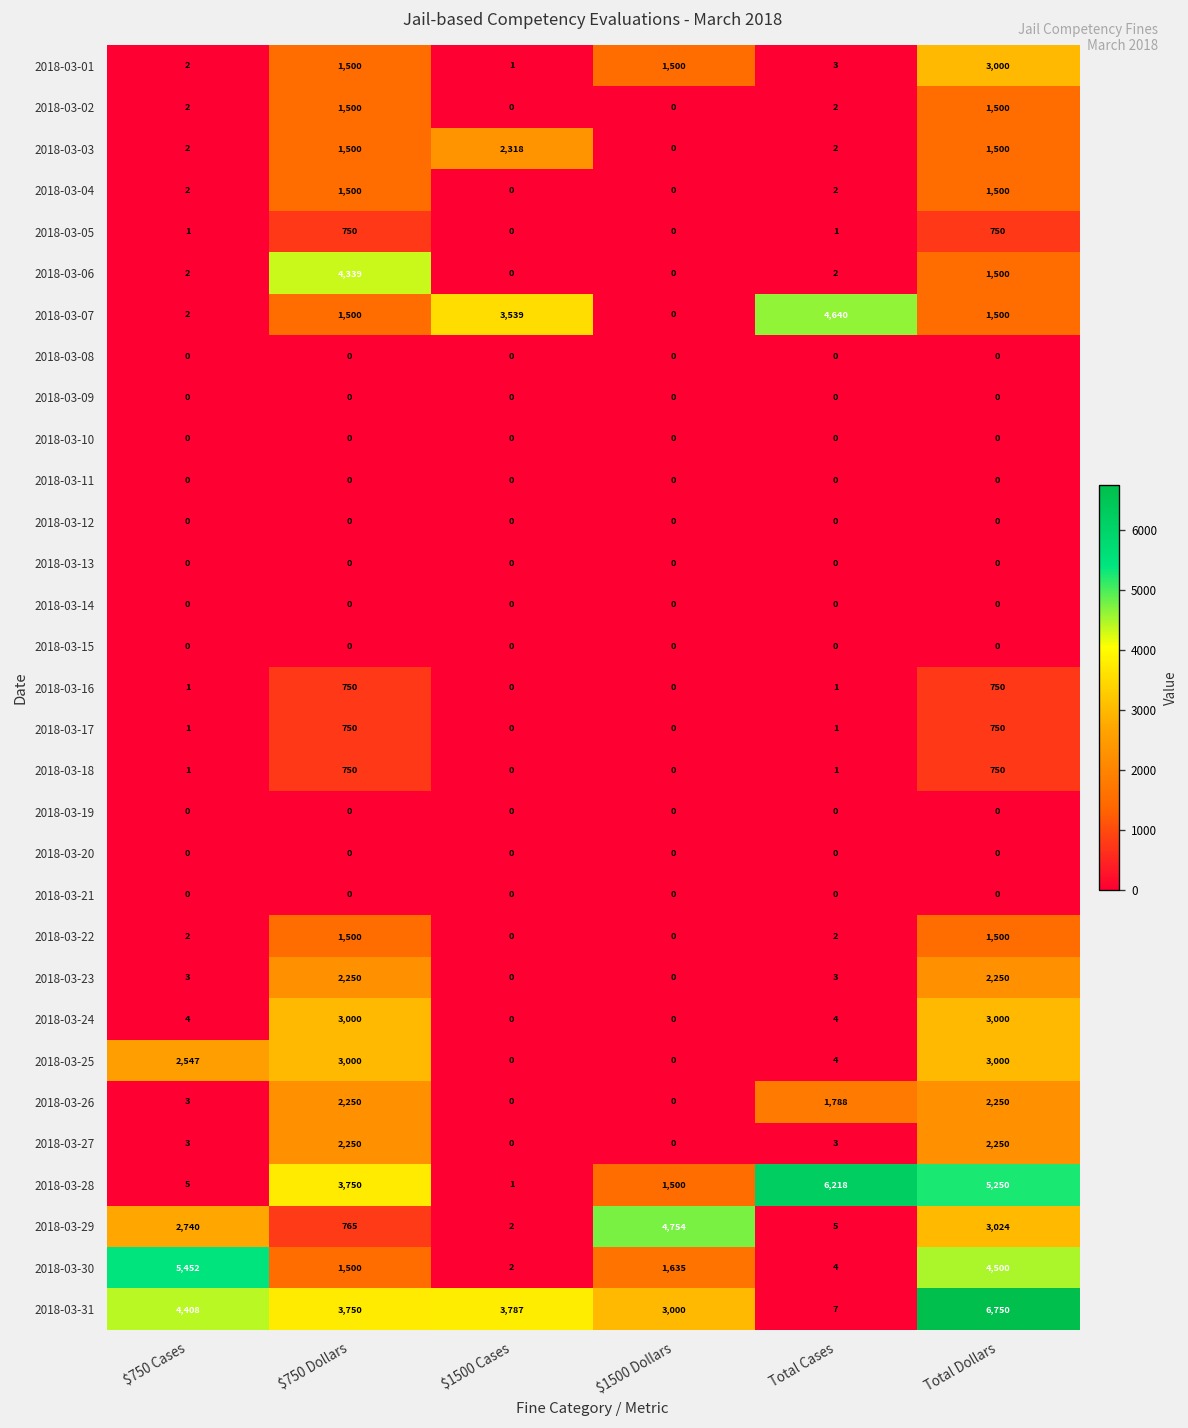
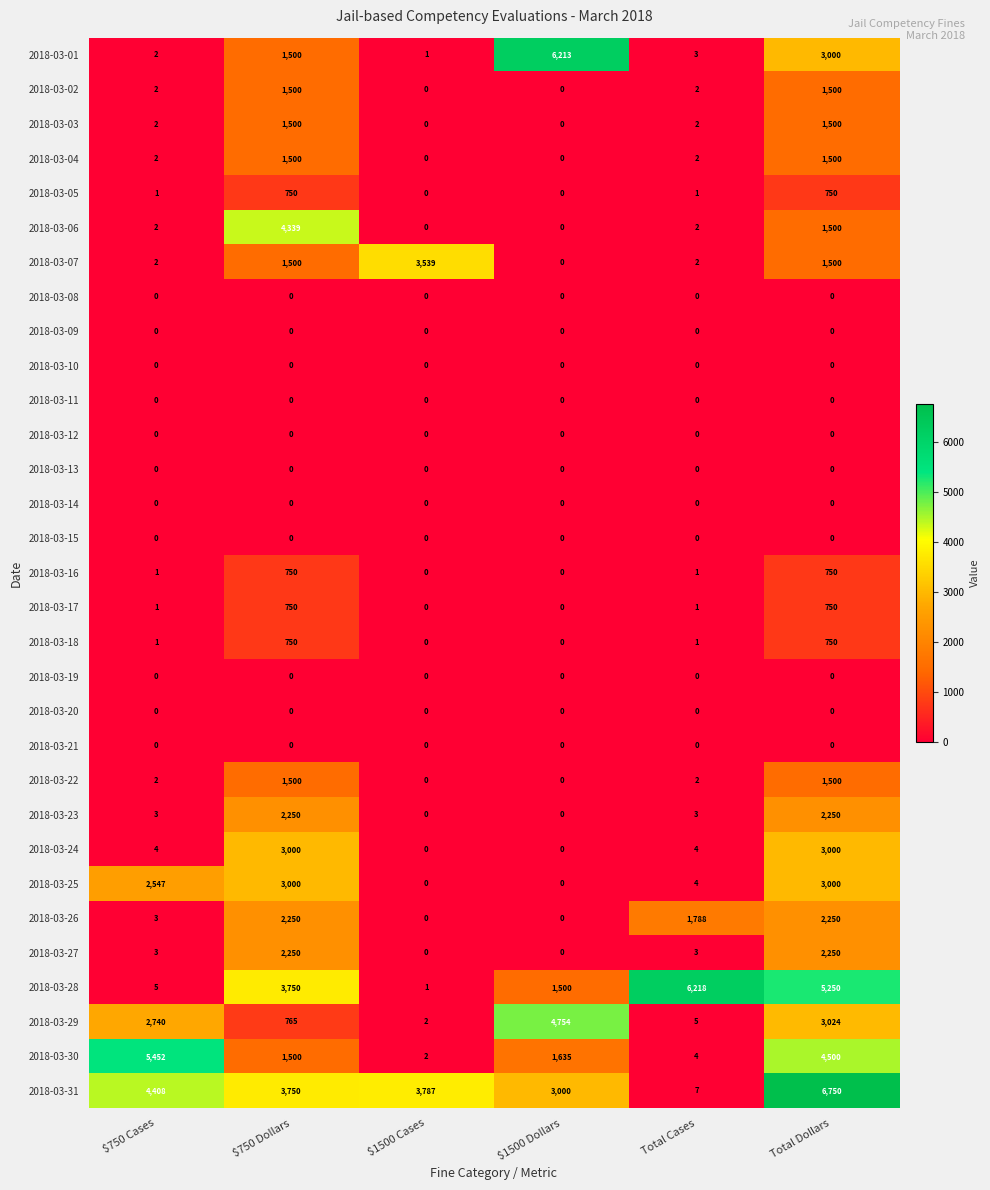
2018-03-01, $1500 Dollars: 1,500 -> 6,213
2018-03-03, $1500 Cases: 2,318 -> 0
2018-03-07, Total Cases: 4,640 -> 2
